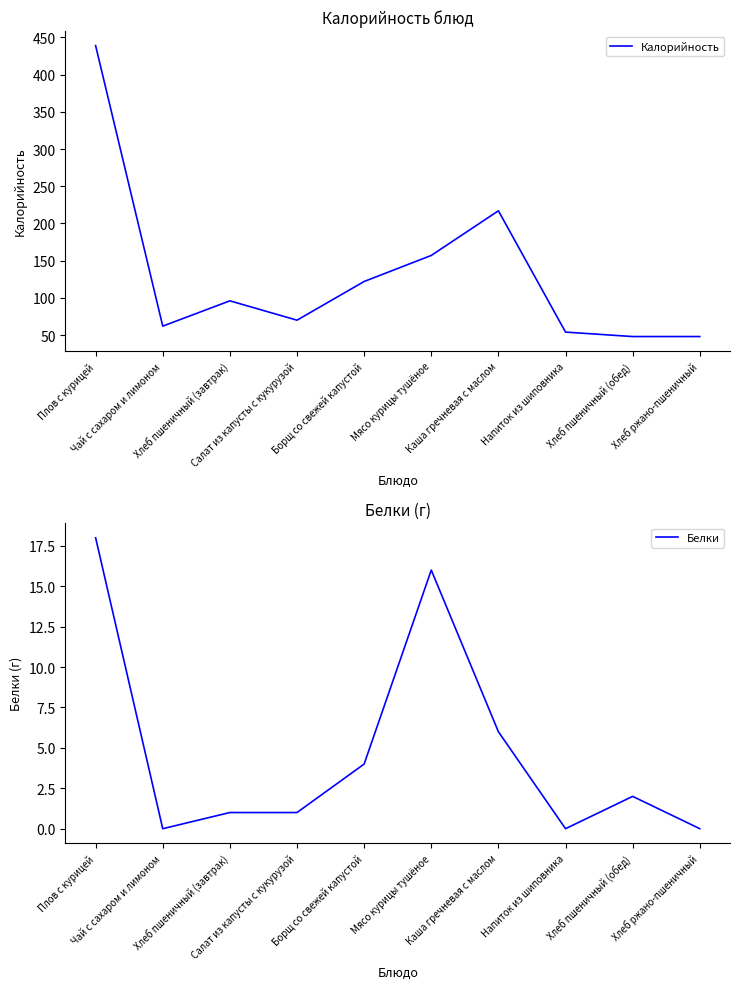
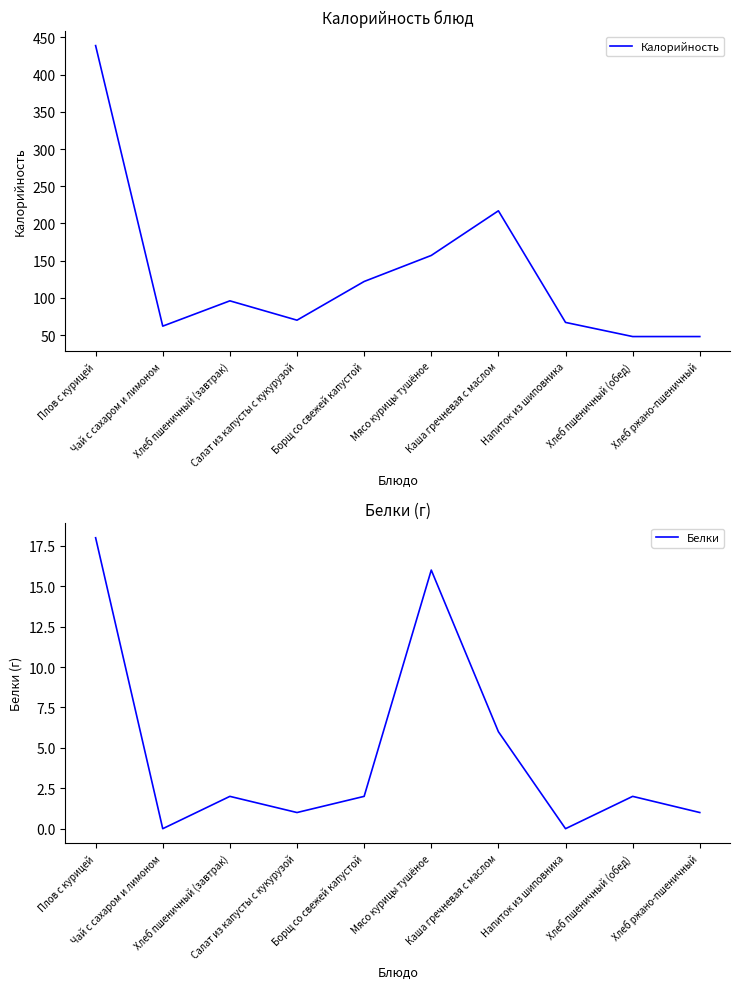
Калорийность блюд, Напиток из шиповника: 50 -> 70
Белки (г), Хлеб пшеничный (завтрак): 1 -> 2
Белки (г), Борщ со свежей капустой: 4 -> 2
Белки (г), Хлеб ржано-пшеничный: 0 -> 1
